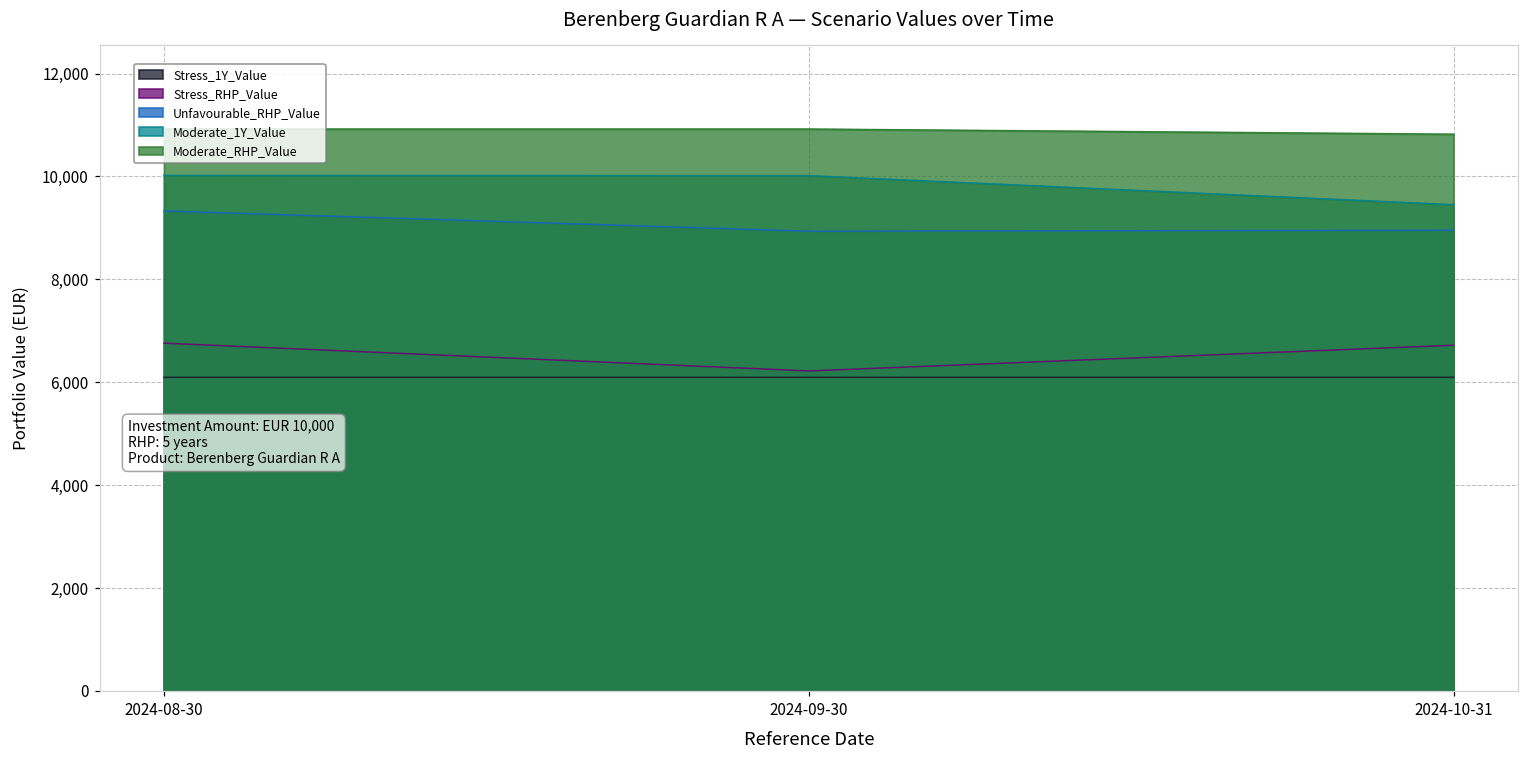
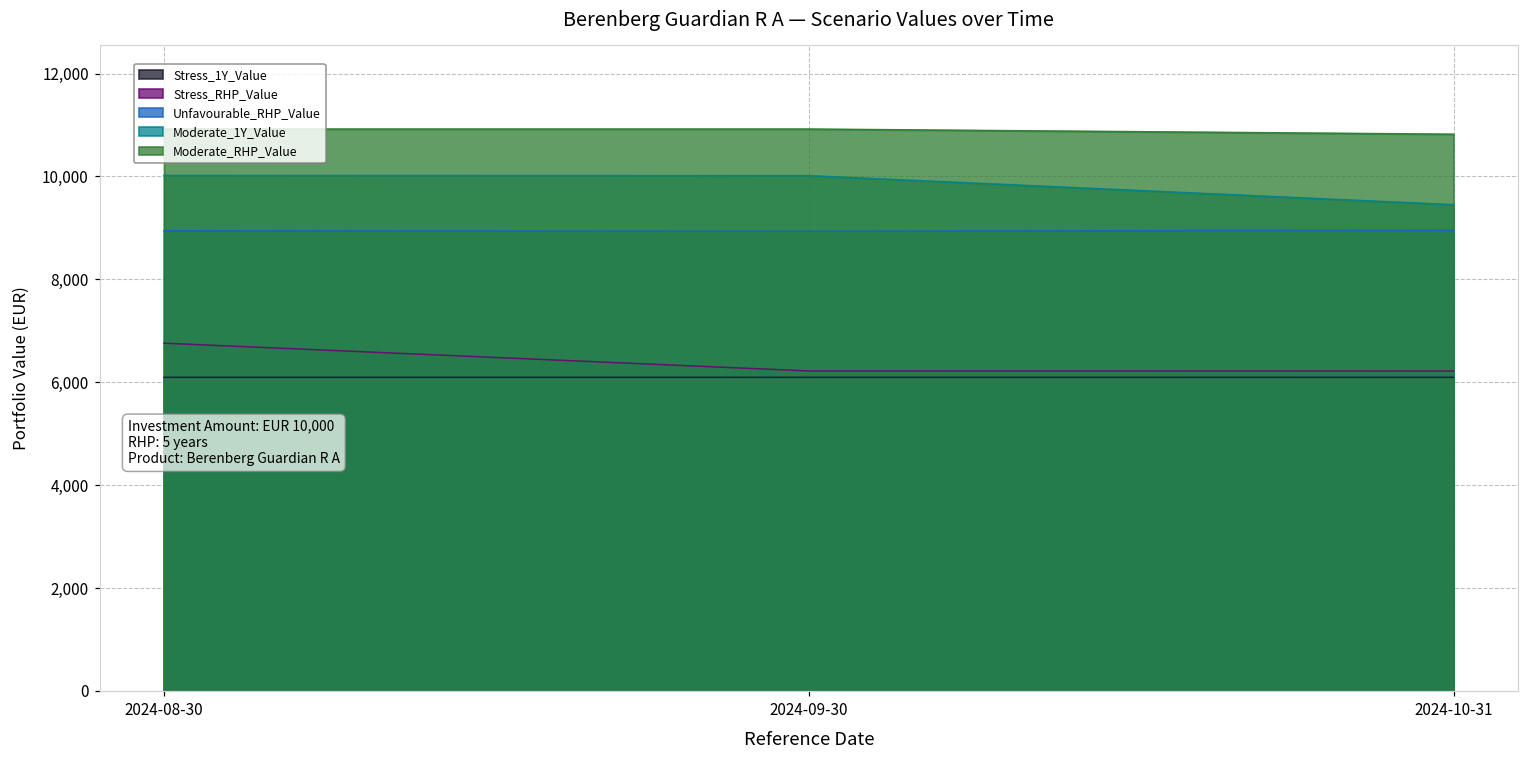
Unfavourable_RHP_Value, 2024-08-30: 9,300 -> 8,900
Stress_RHP_Value, 2024-10-31: 6,700 -> 6,200
